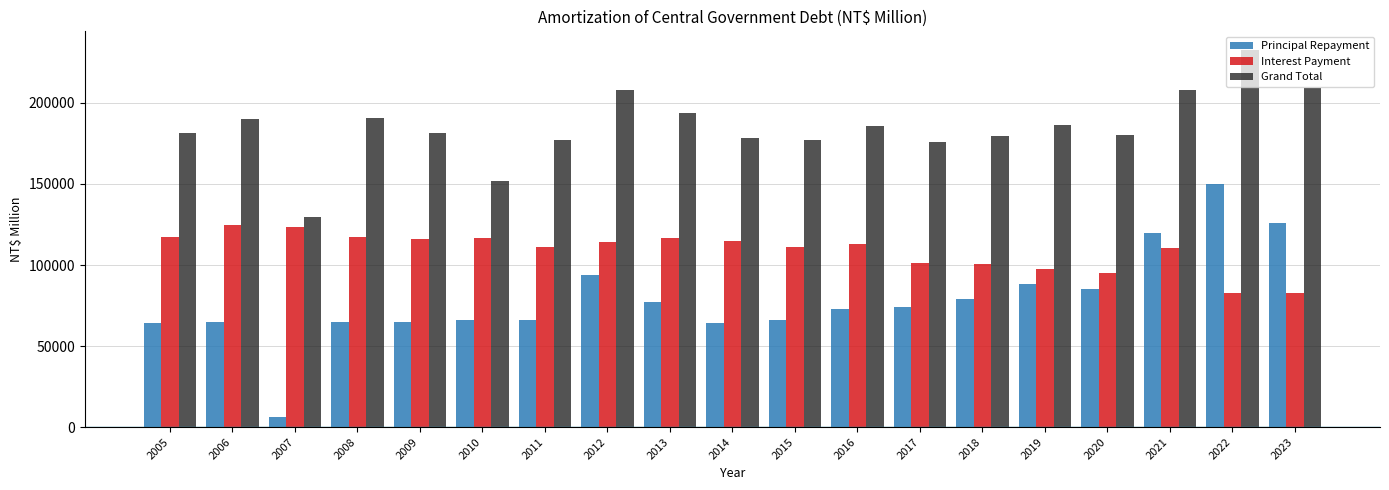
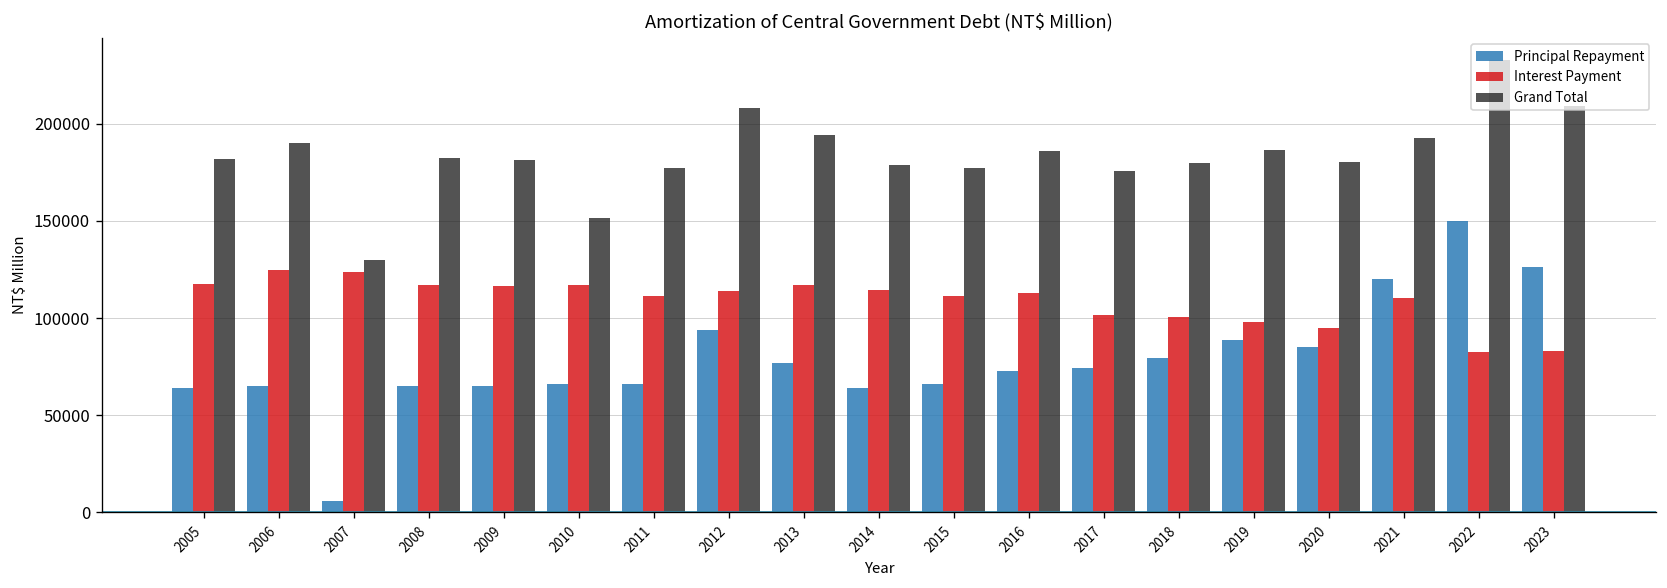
Grand Total, 2008: 191000 -> 182000
Grand Total, 2021: 208000 -> 193000
